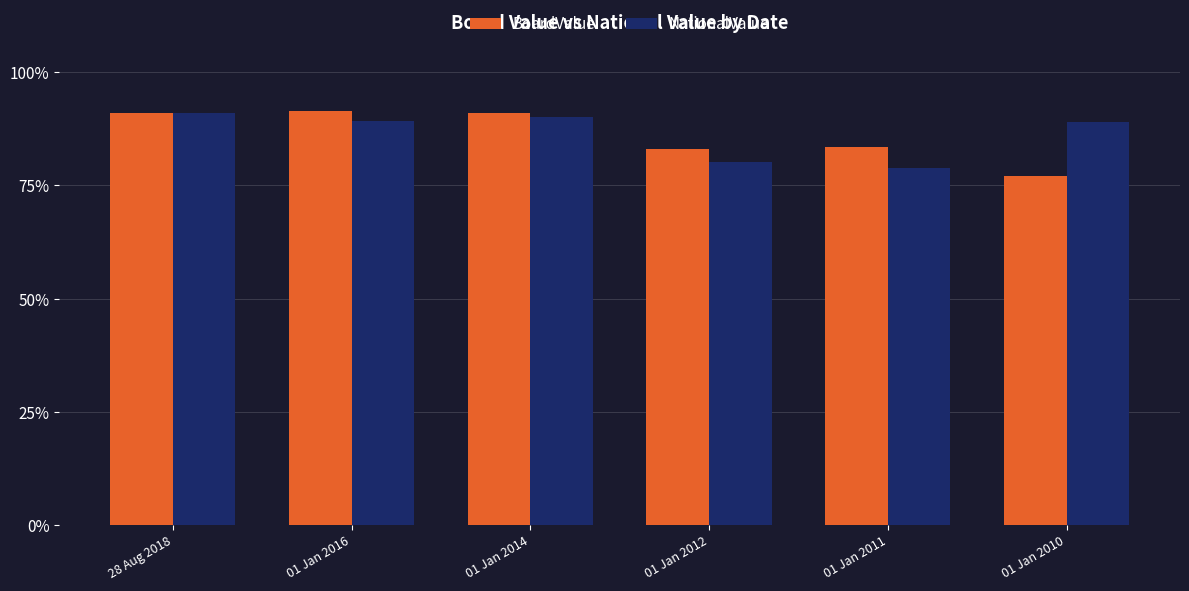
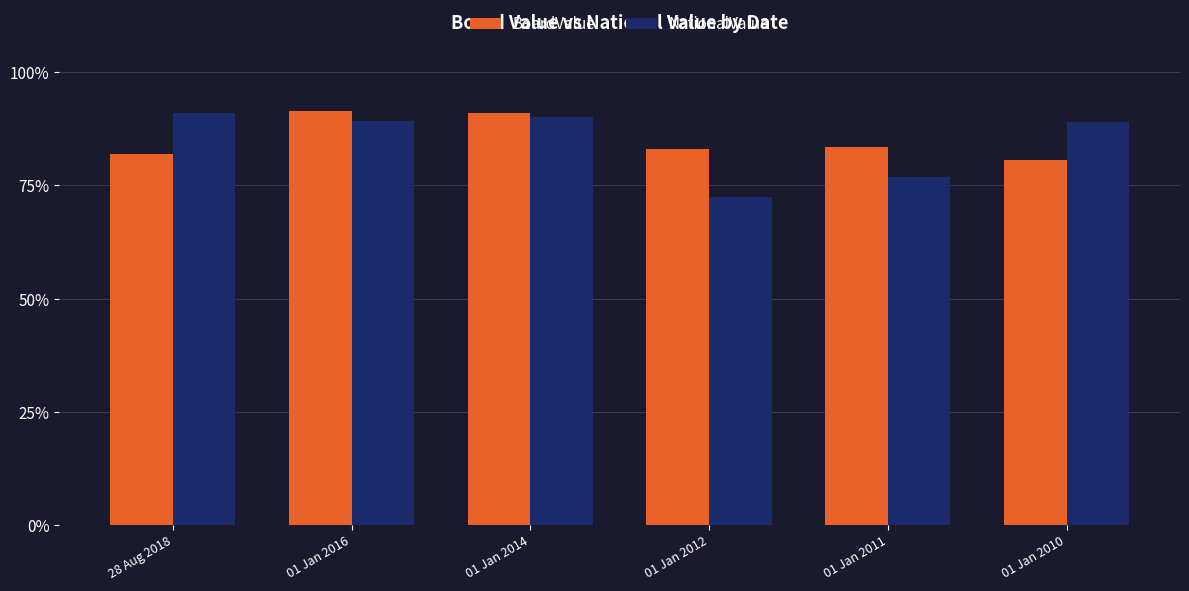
BoardValue, 28 Aug 2018: 91% -> 82%
NationalValue, 01 Jan 2012: 80% -> 73%
NationalValue, 01 Jan 2011: 79% -> 77%
BoardValue, 01 Jan 2010: 77% -> 81%
